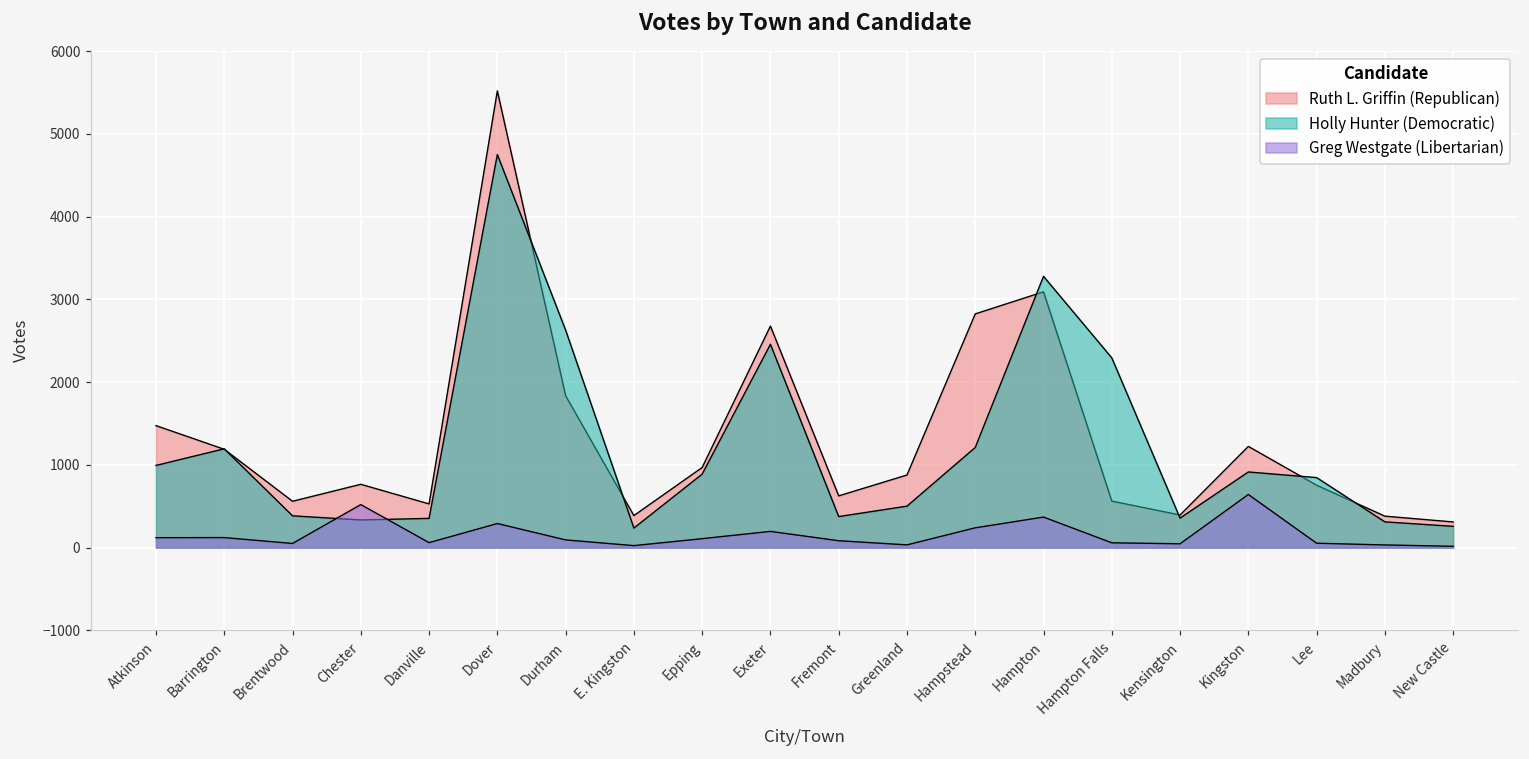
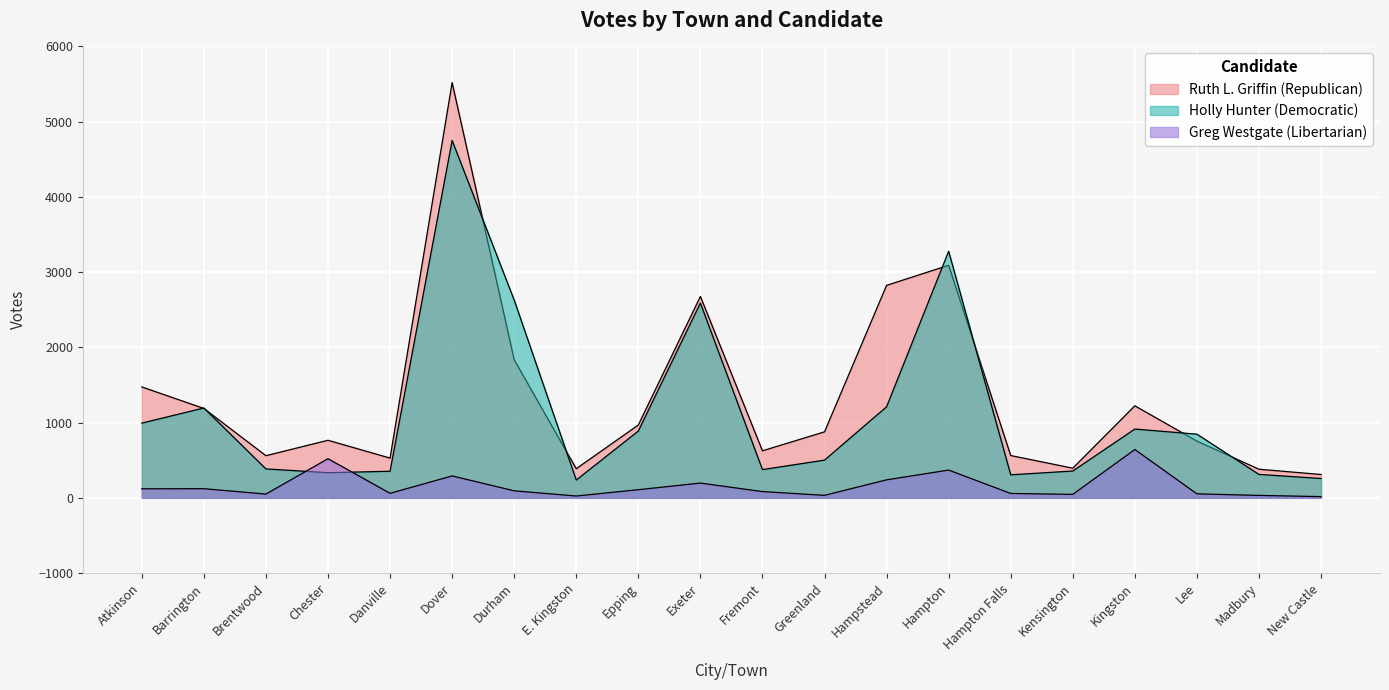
Holly Hunter (Democratic), Exeter: 2500 -> 2600
Holly Hunter (Democratic), Hampton Falls: 2300 -> 300
